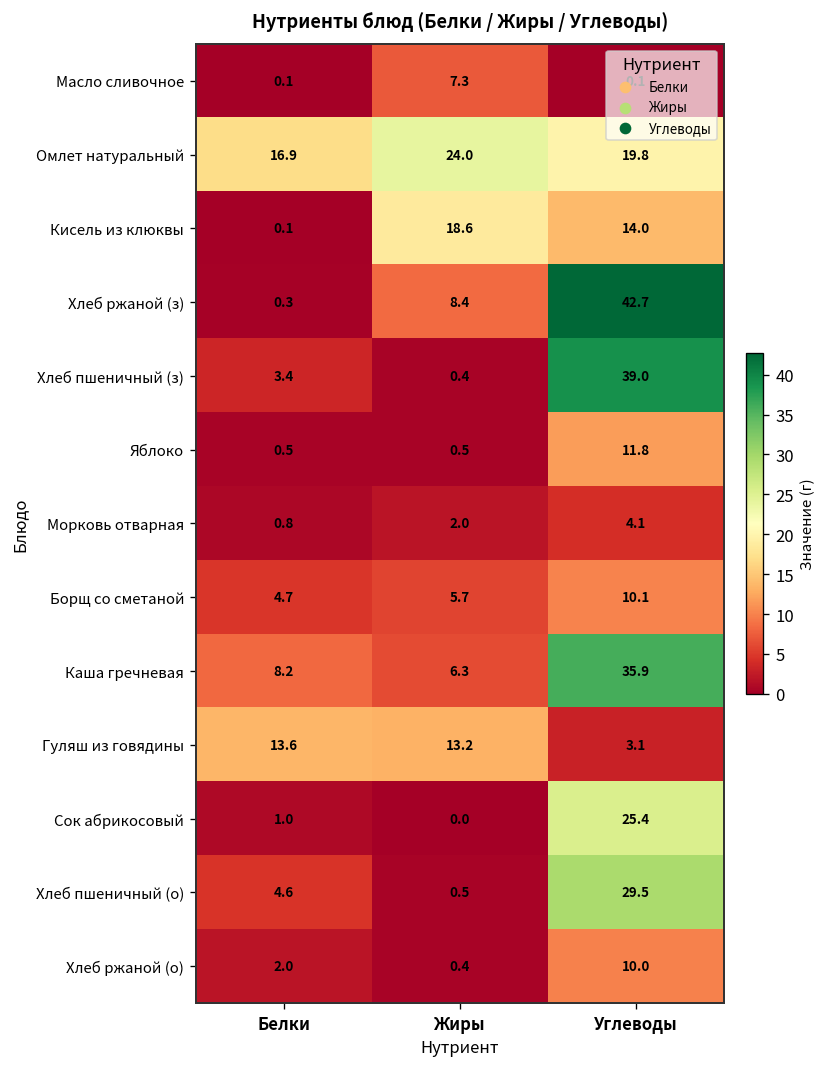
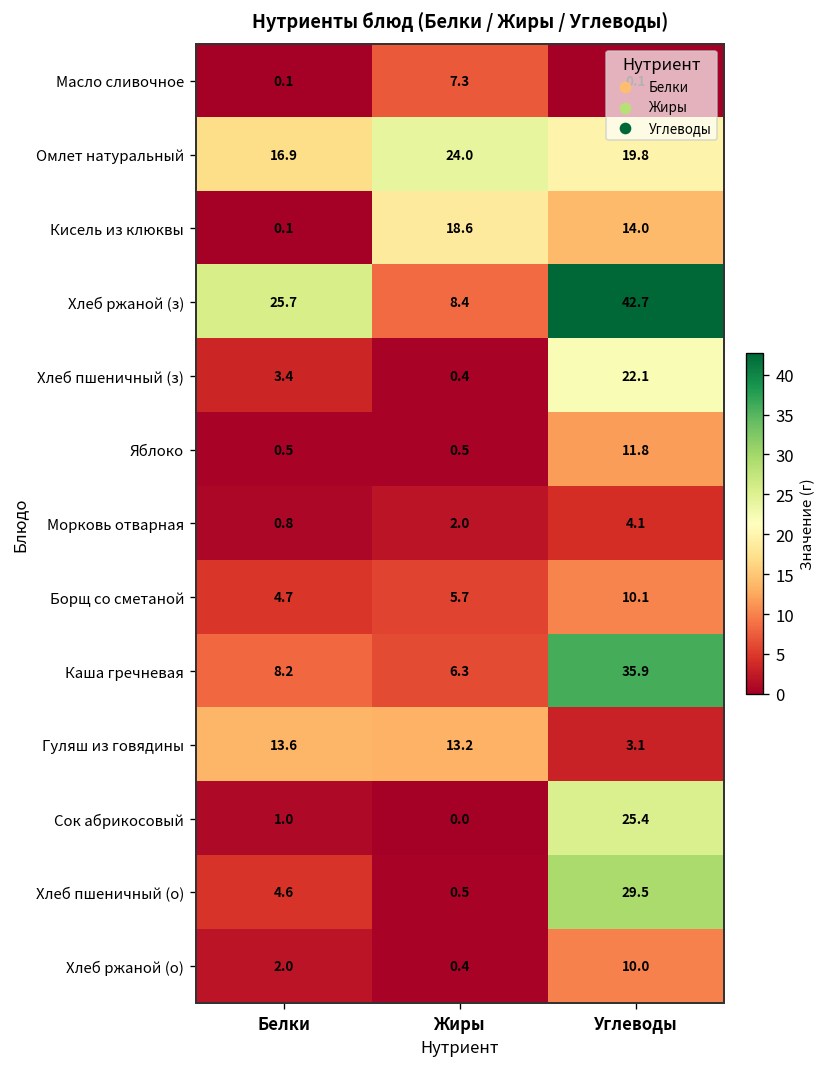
Хлеб ржаной (з), Белки: 0.3 -> 25.7
Хлеб пшеничный (з), Углеводы: 39.0 -> 22.1
